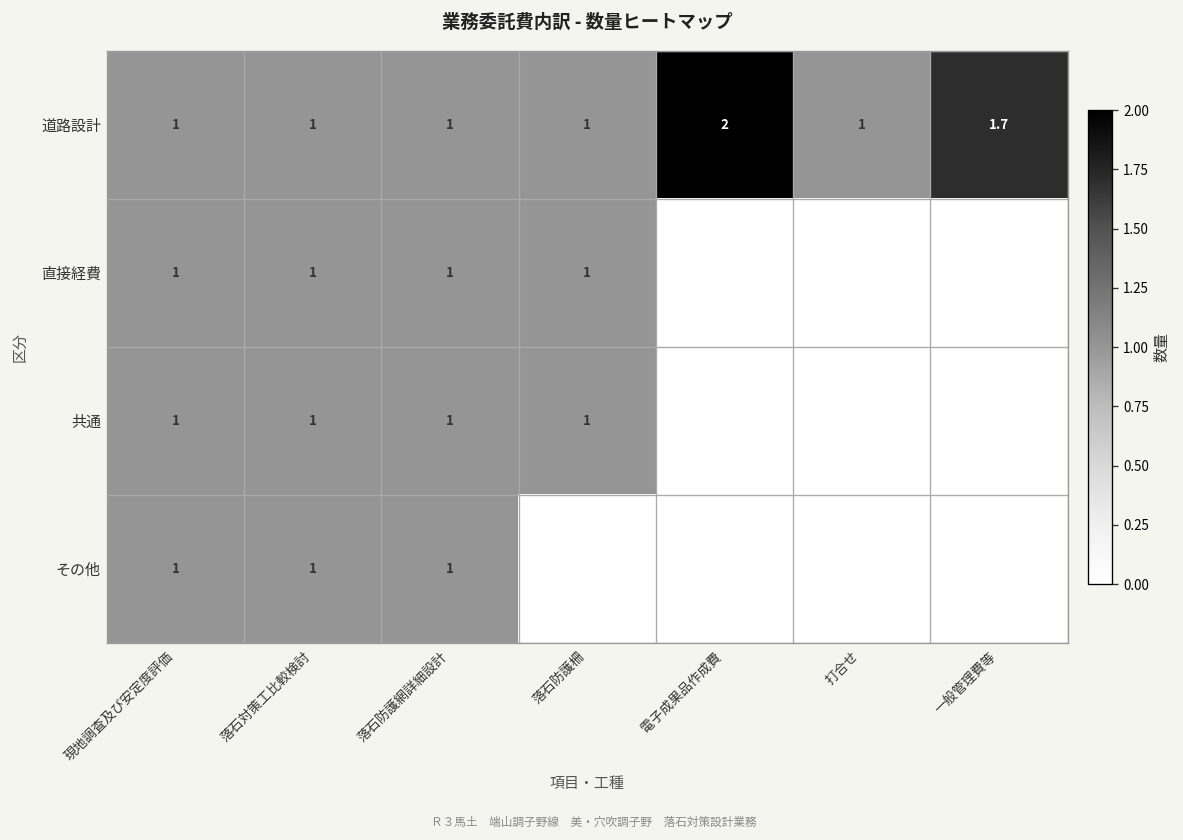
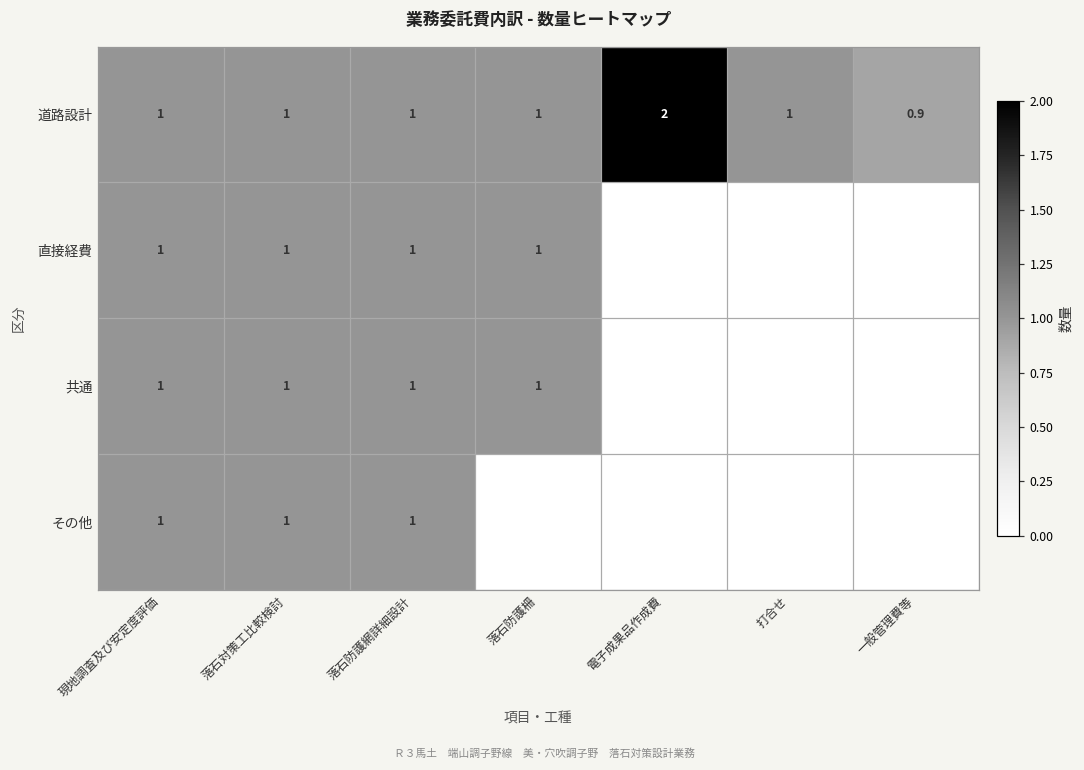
道路設計, 一般管理費等: 1.7 -> 0.9
